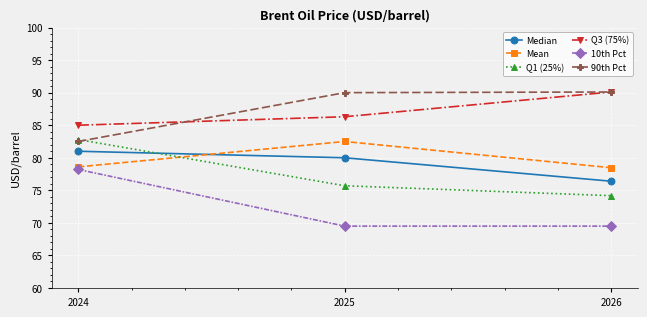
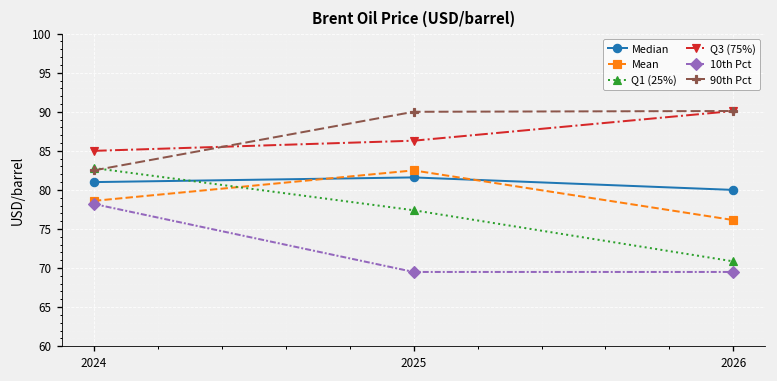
Median, 2025: 80 -> 82
Q1 (25%), 2025: 76 -> 77
Median, 2026: 76 -> 80
Mean, 2026: 78 -> 76
Q1 (25%), 2026: 74 -> 71
